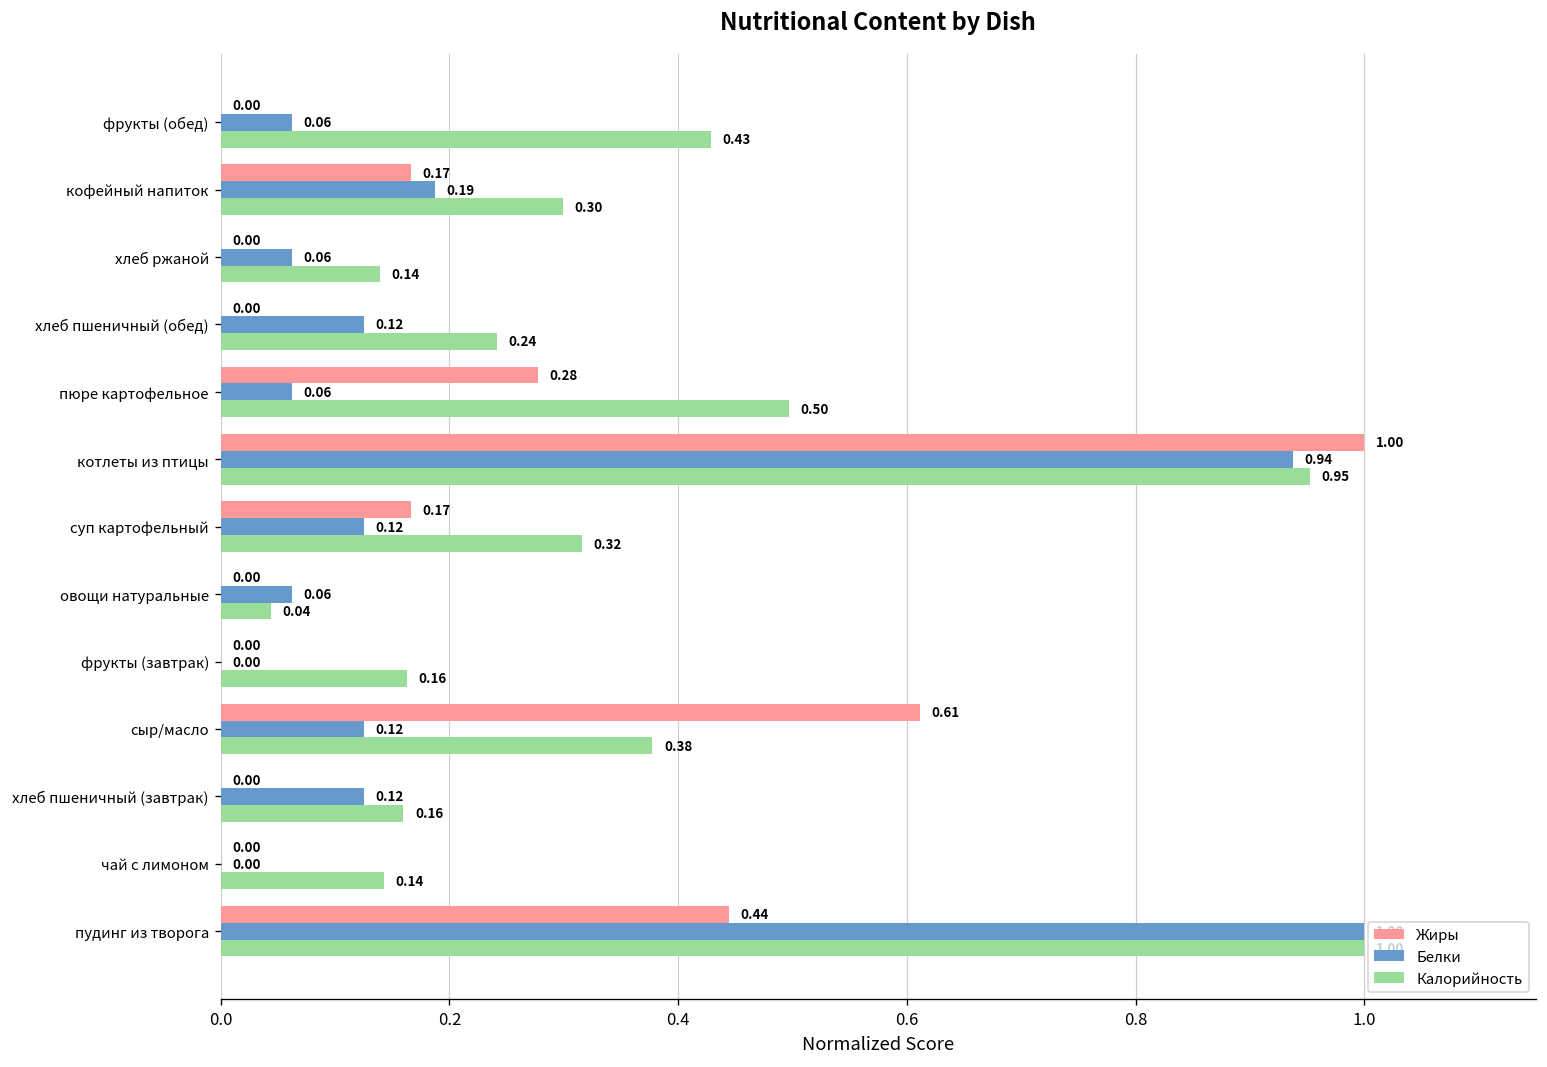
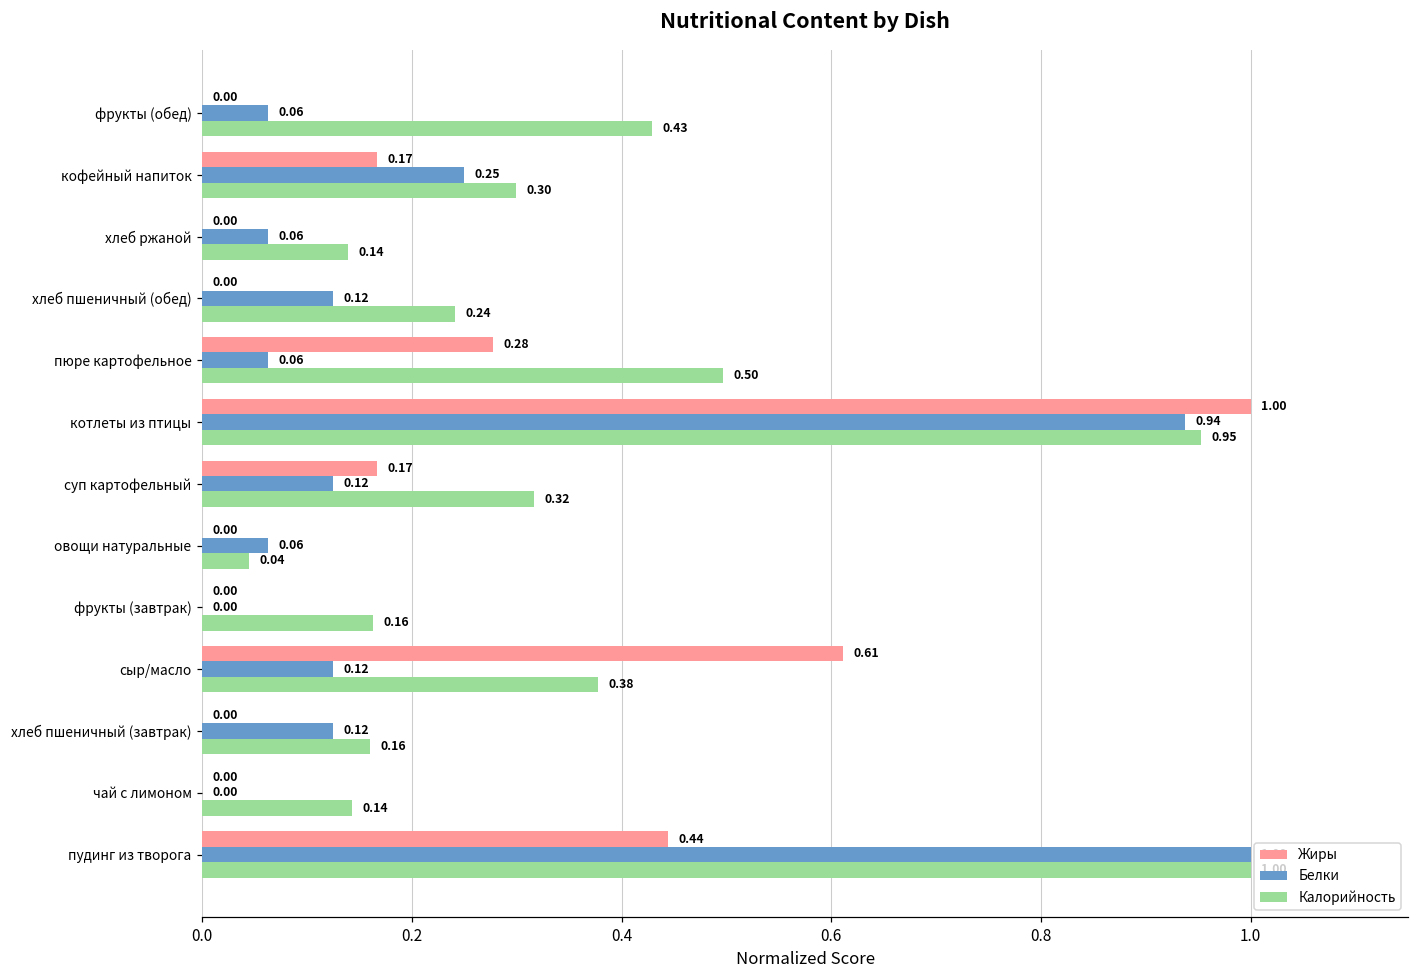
Белки, кофейный напиток: 0.19 -> 0.25
